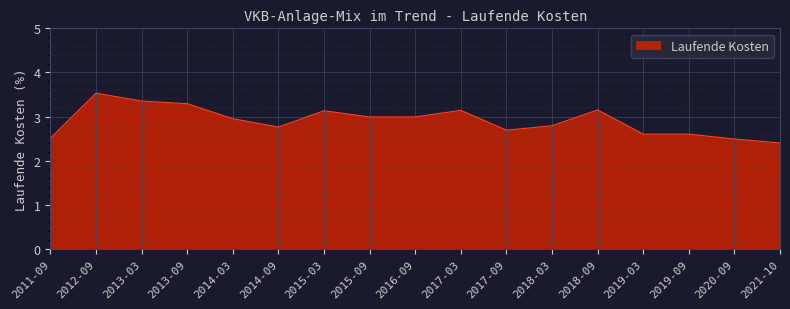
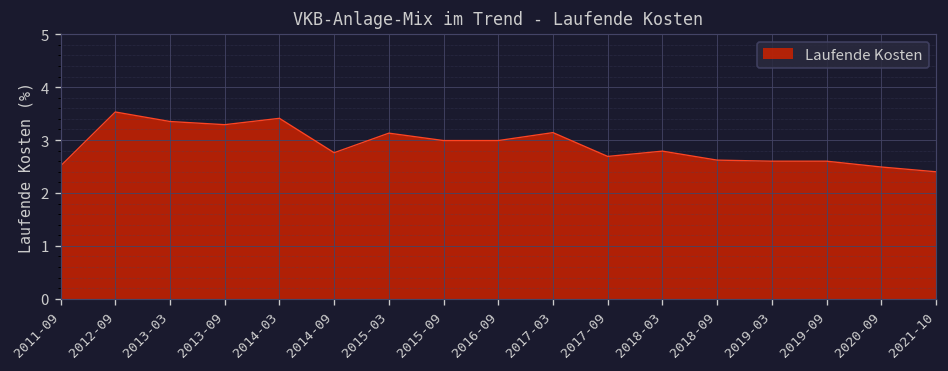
2014-03: 3.0 -> 3.4
2018-09: 3.2 -> 2.6
